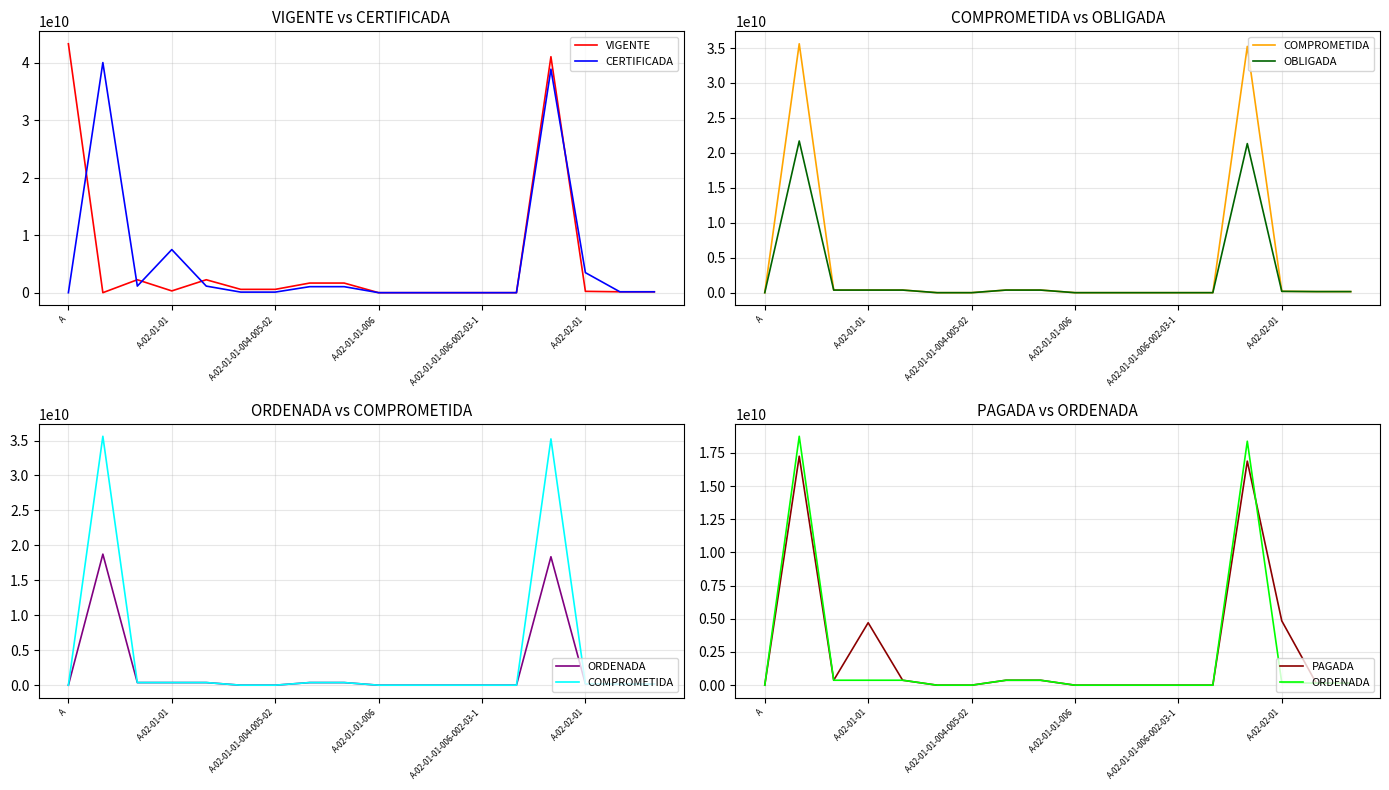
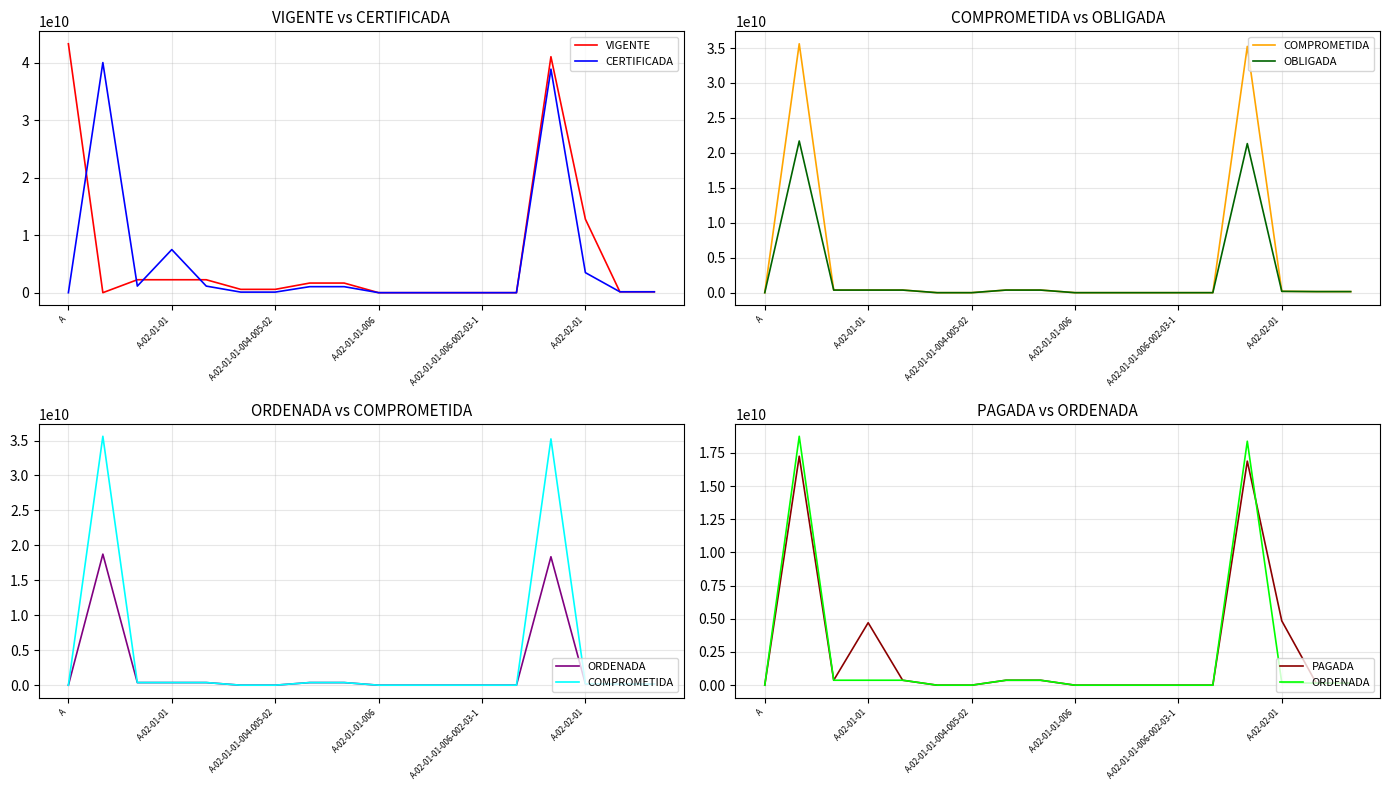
VIGENTE vs CERTIFICADA, VIGENTE, A-02-01-01: 0 -> 2000000000
VIGENTE vs CERTIFICADA, VIGENTE, A-02-02-01: 0 -> 13000000000
